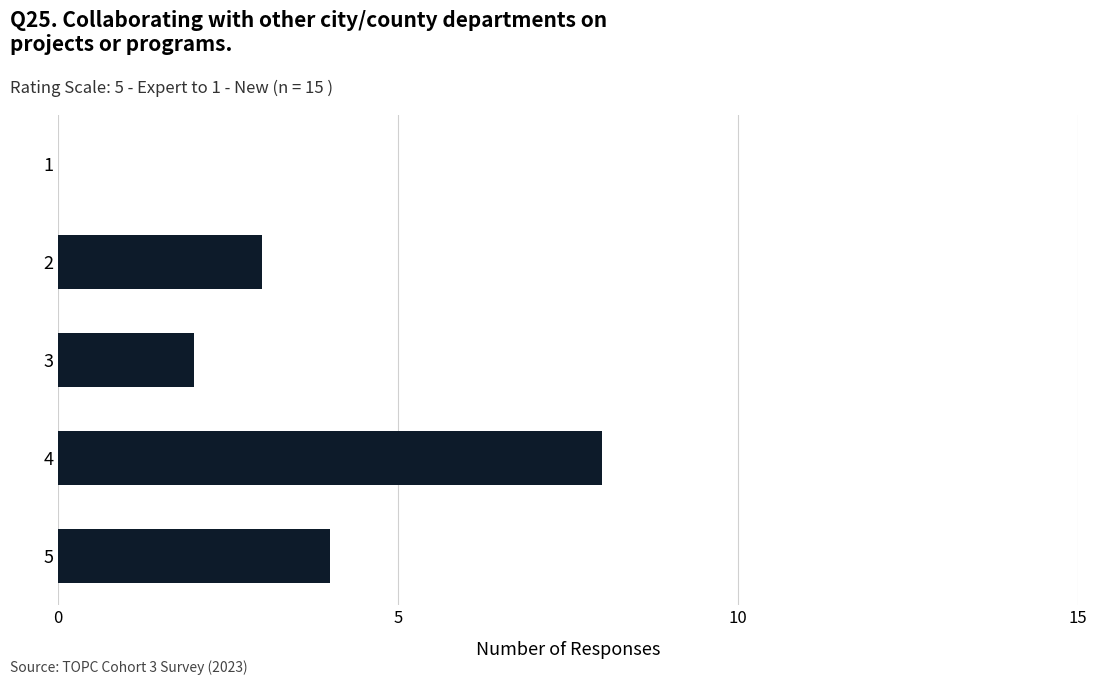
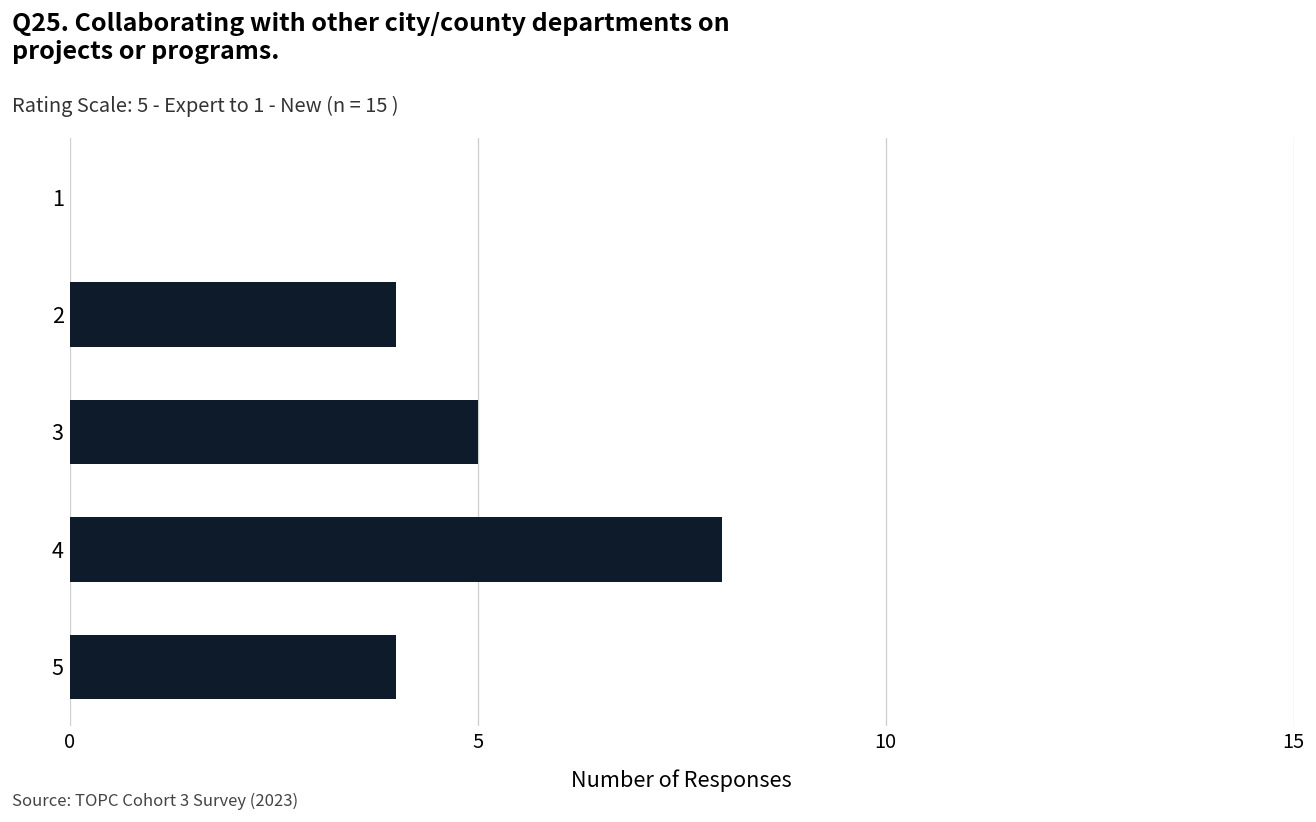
2: 3 -> 4
3: 2 -> 5
